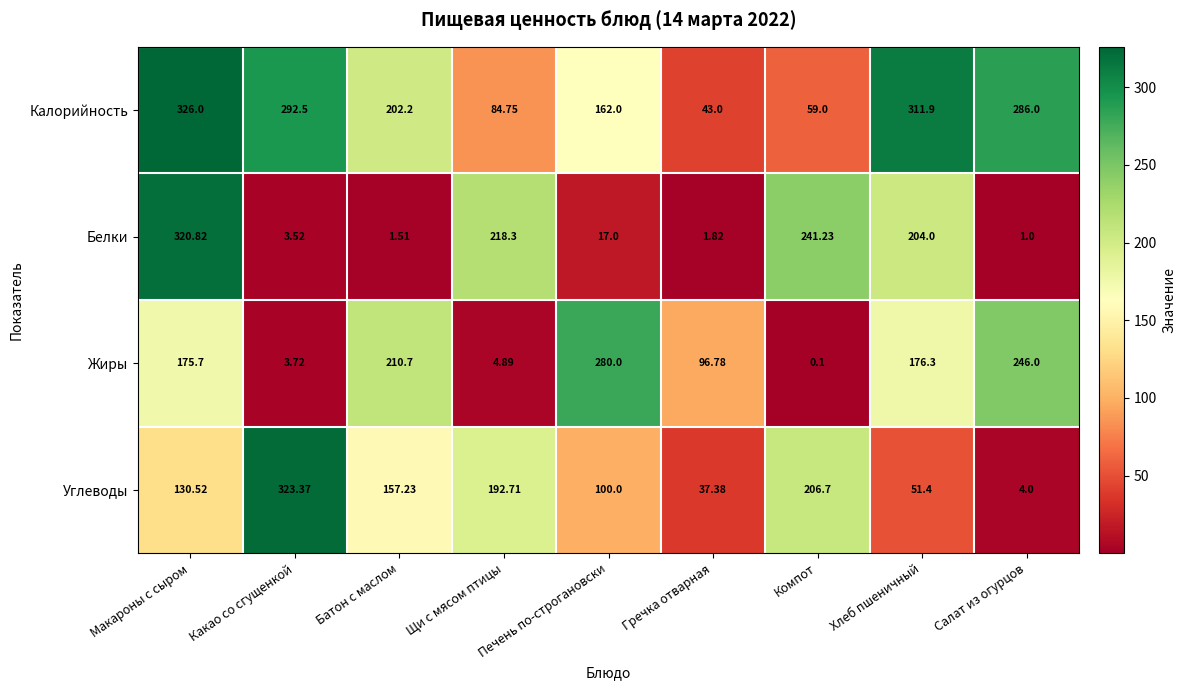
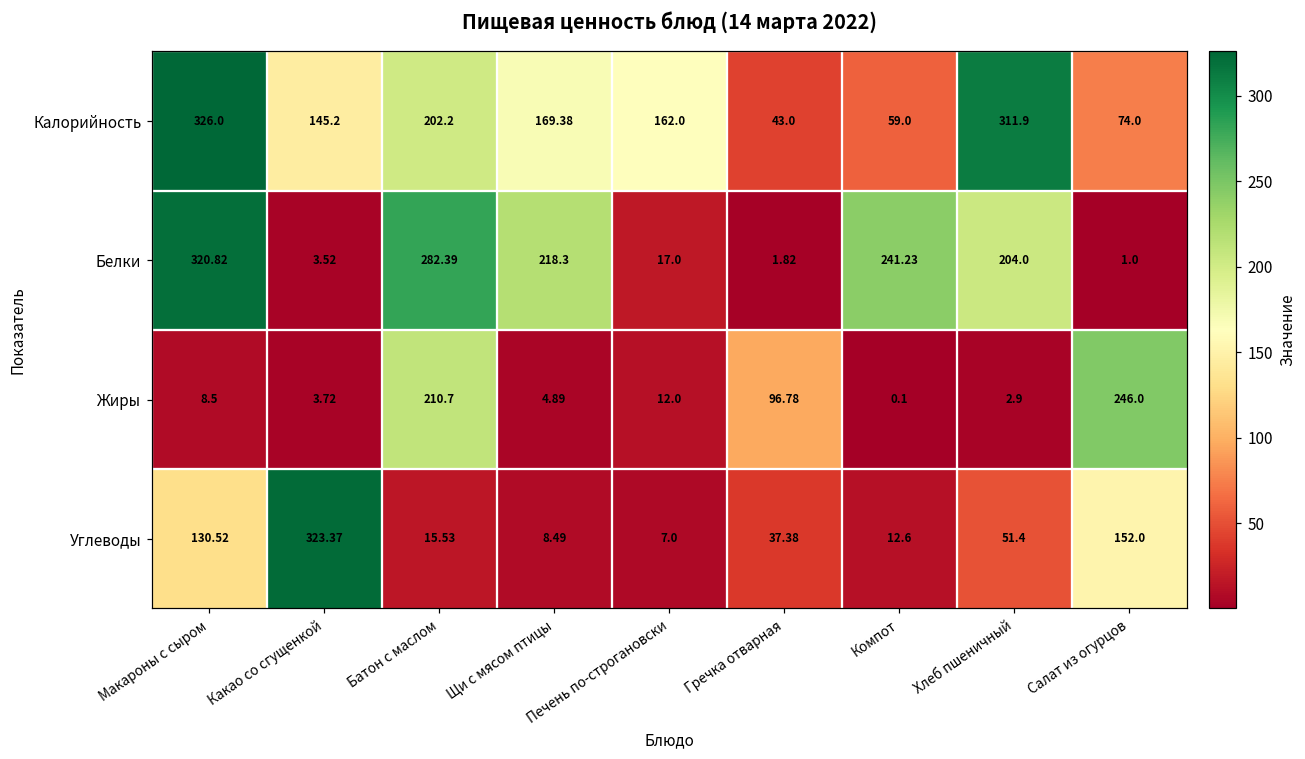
Калорийность, Какао со сгущенкой: 292.5 -> 145.2
Калорийность, Щи с мясом птицы: 84.75 -> 169.38
Калорийность, Салат из огурцов: 286.0 -> 74.0
Белки, Батон с маслом: 1.51 -> 282.39
Жиры, Макароны с сыром: 175.7 -> 8.5
Жиры, Печень по-строгановски: 280.0 -> 12.0
Жиры, Хлеб пшеничный: 176.3 -> 2.9
Углеводы, Батон с маслом: 157.23 -> 15.53
Углеводы, Щи с мясом птицы: 192.71 -> 8.49
Углеводы, Печень по-строгановски: 100.0 -> 7.0
Углеводы, Компот: 206.7 -> 12.6
Углеводы, Салат из огурцов: 4.0 -> 152.0
